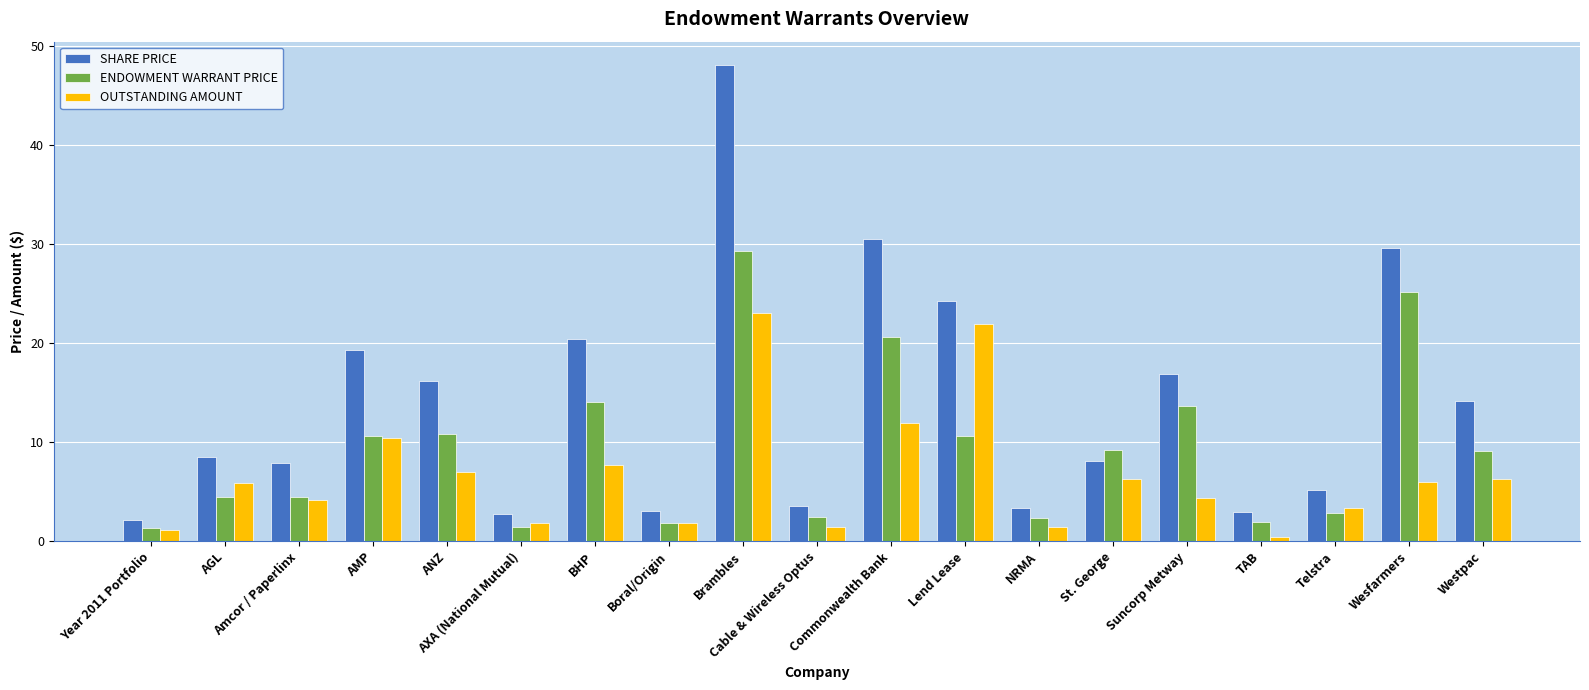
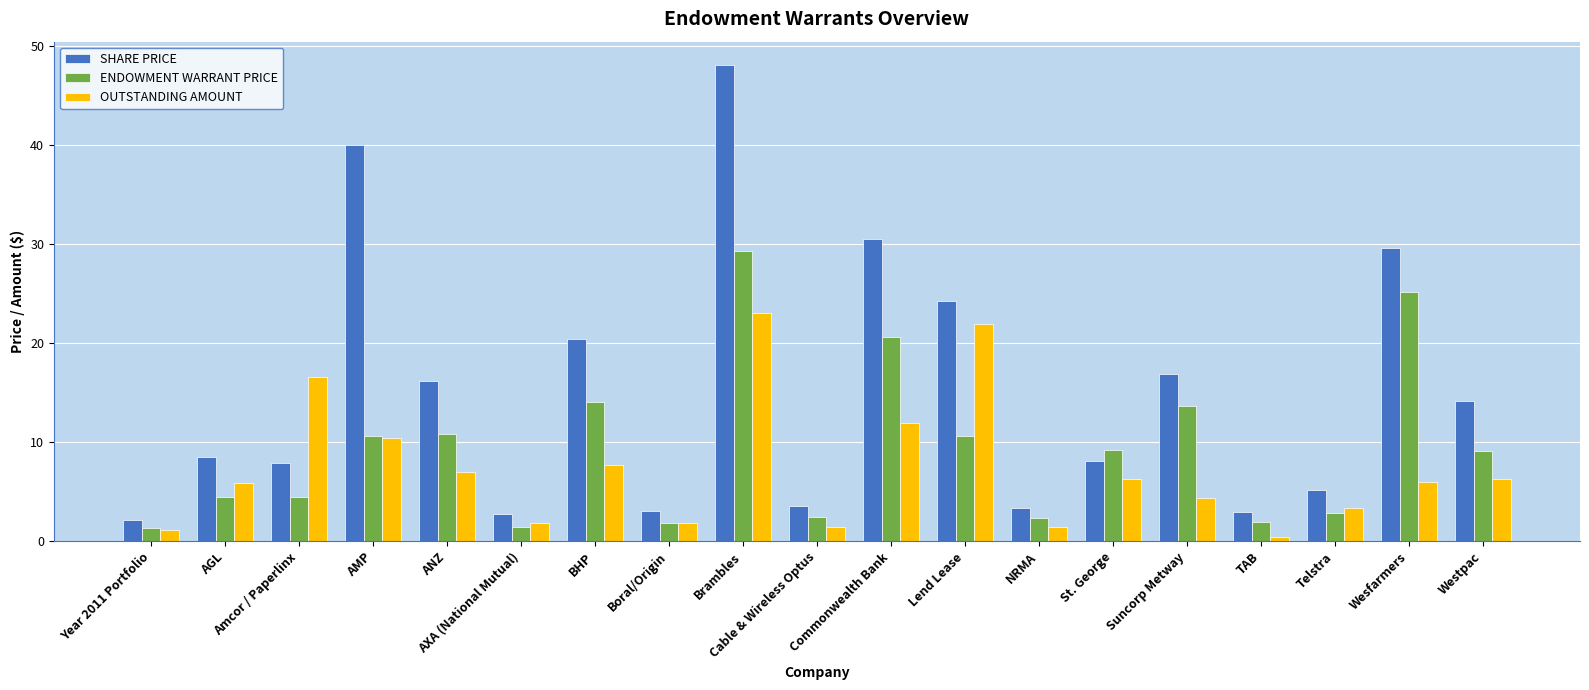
OUTSTANDING AMOUNT, Amcor / Paperlinx: 4 -> 17
SHARE PRICE, AMP: 19 -> 40
